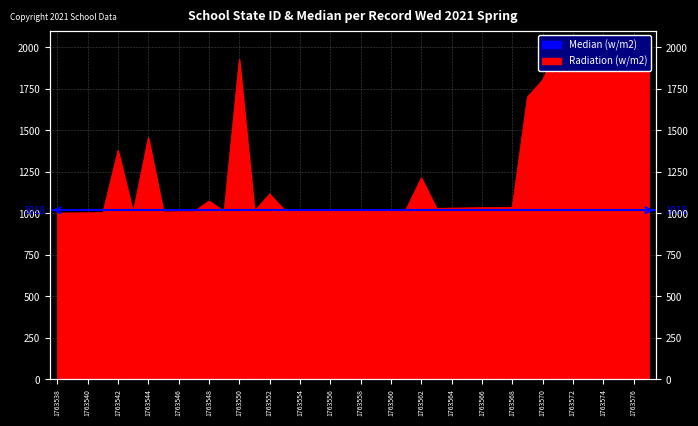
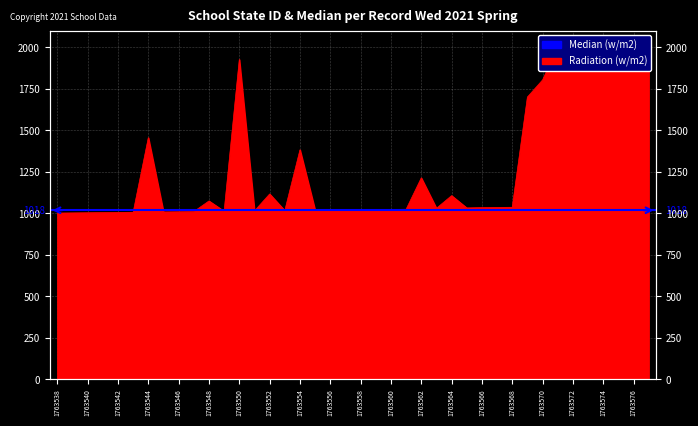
1763542: 1380 -> 1010
1763554: 1020 -> 1380
1763564: 1030 -> 1110
